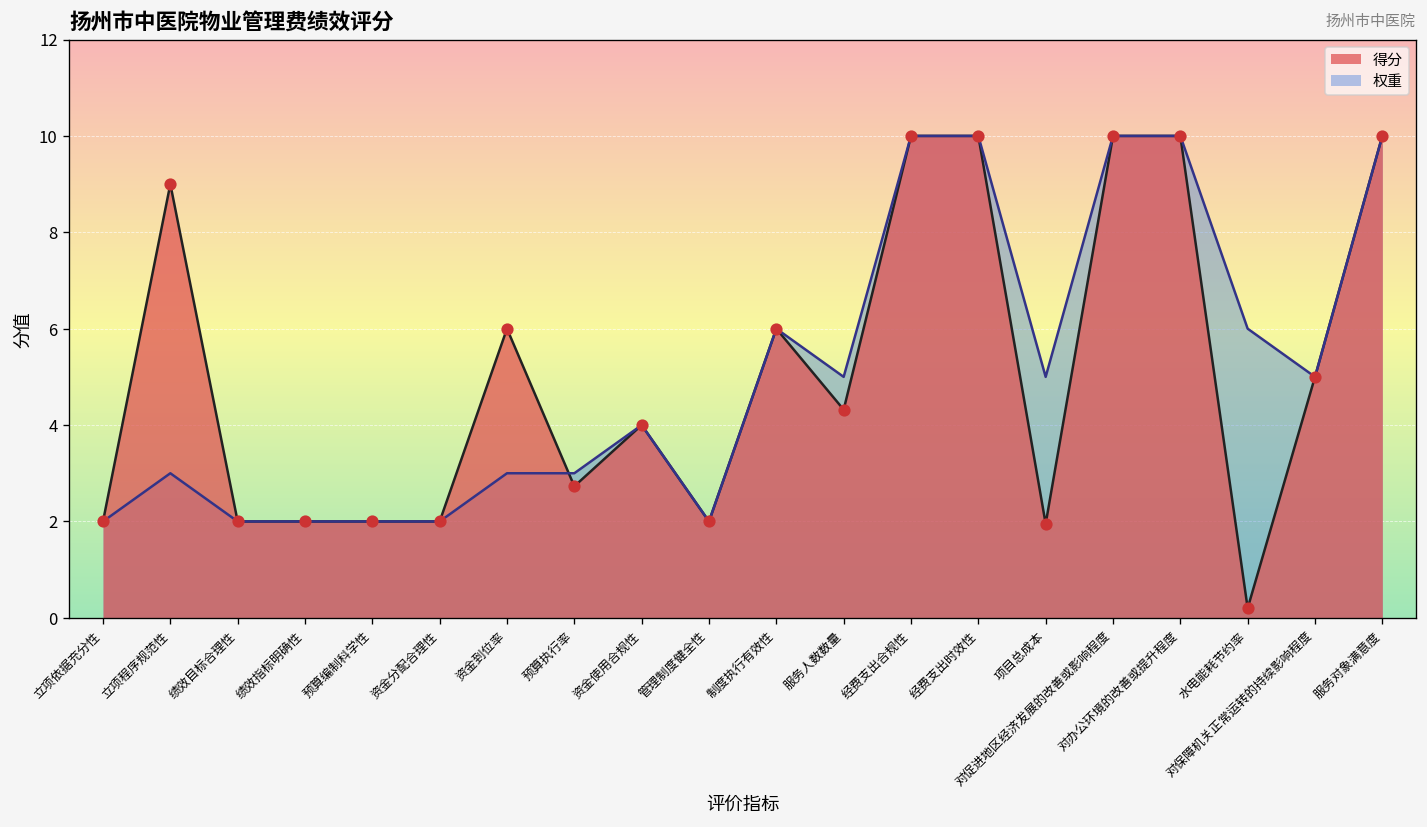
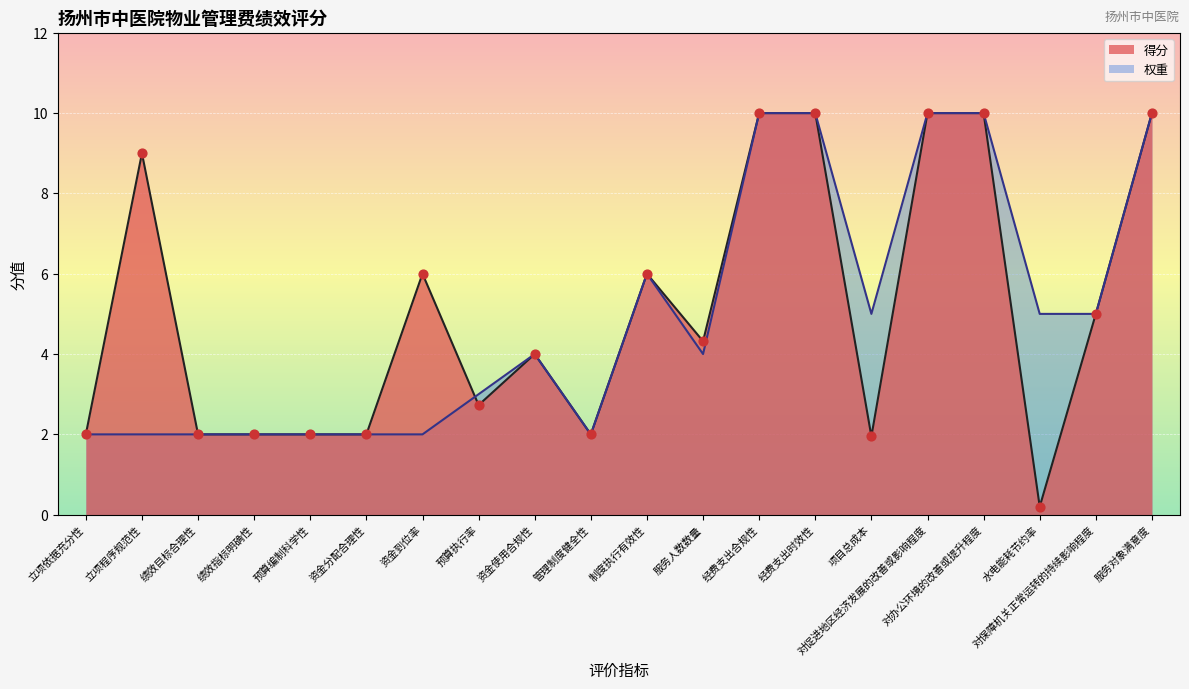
权重, 立项程序规范性: 3 -> 2
权重, 资金到位率: 3 -> 2
权重, 服务人数数量: 5 -> 4
权重, 水电能耗节约率: 6 -> 5
